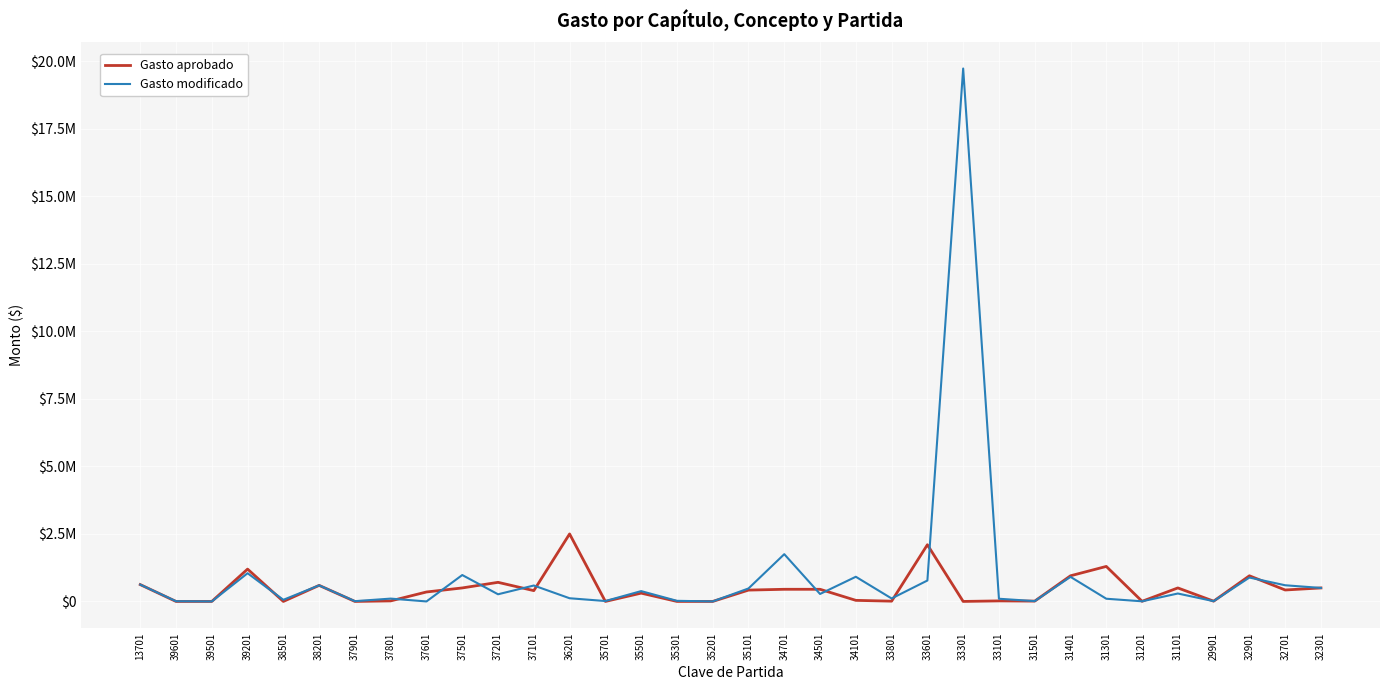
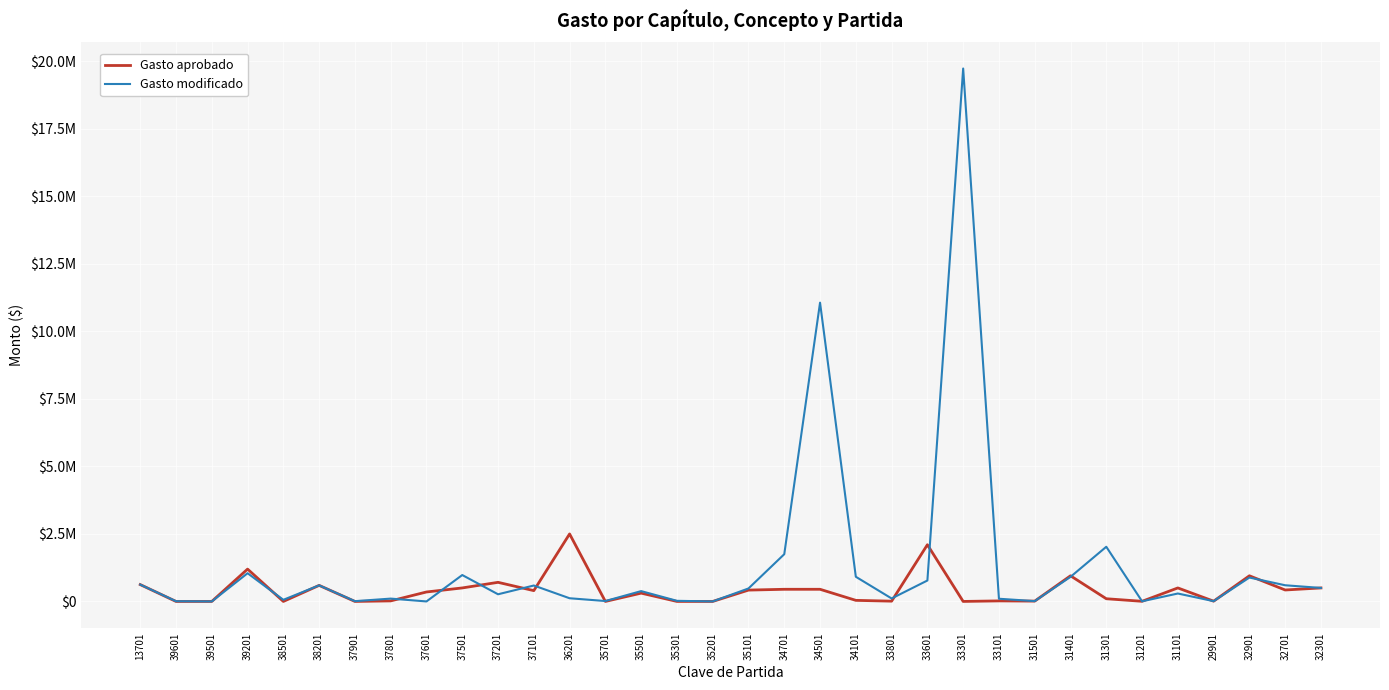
Gasto modificado, 34501: $300000 -> $11100000
Gasto aprobado, 31301: $1300000 -> $100000
Gasto modificado, 31301: $100000 -> $2000000
